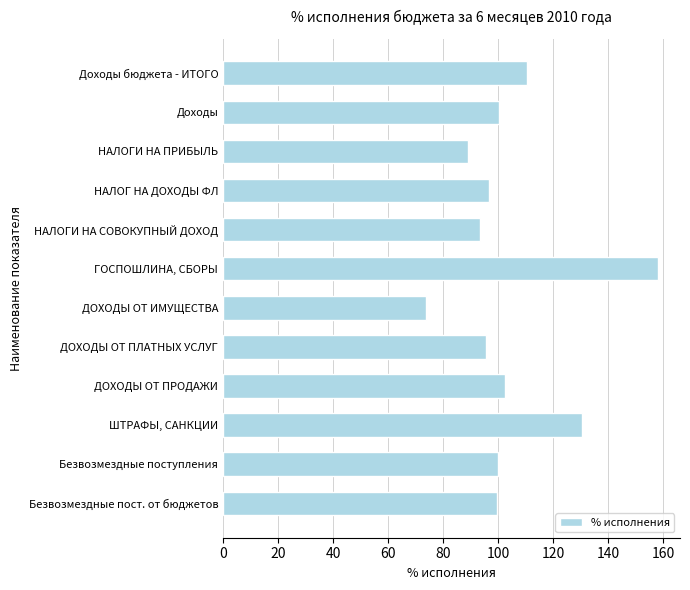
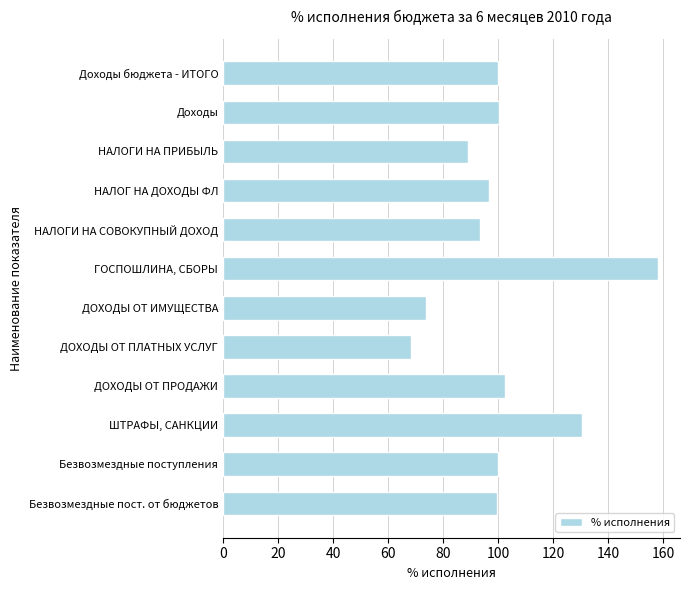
Доходы бюджета - ИТОГО: 110 -> 100
ДОХОДЫ ОТ ПЛАТНЫХ УСЛУГ: 96 -> 68
